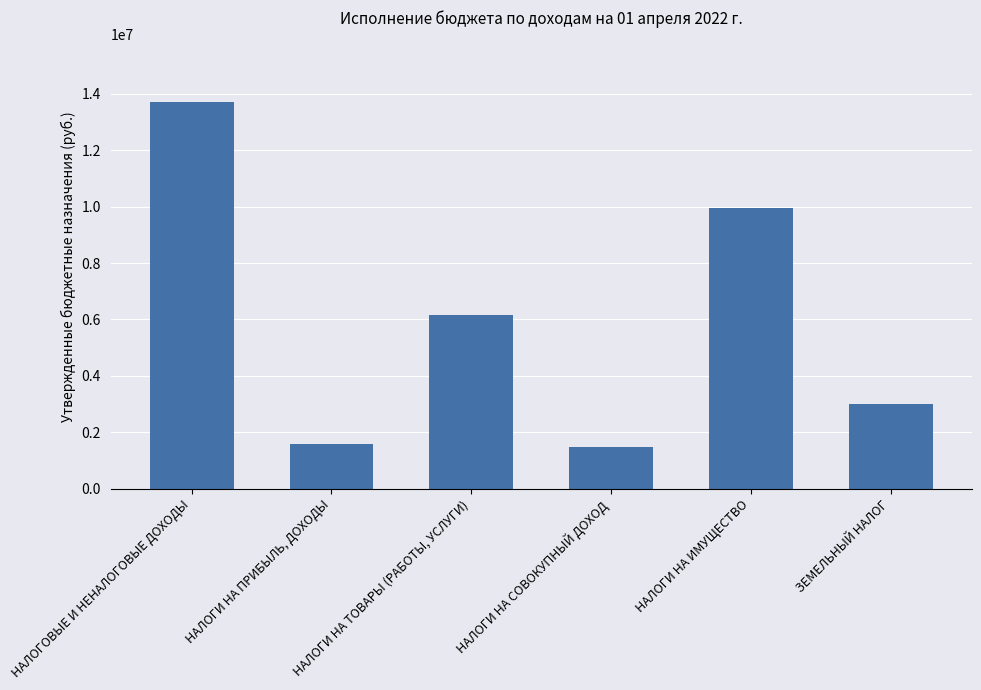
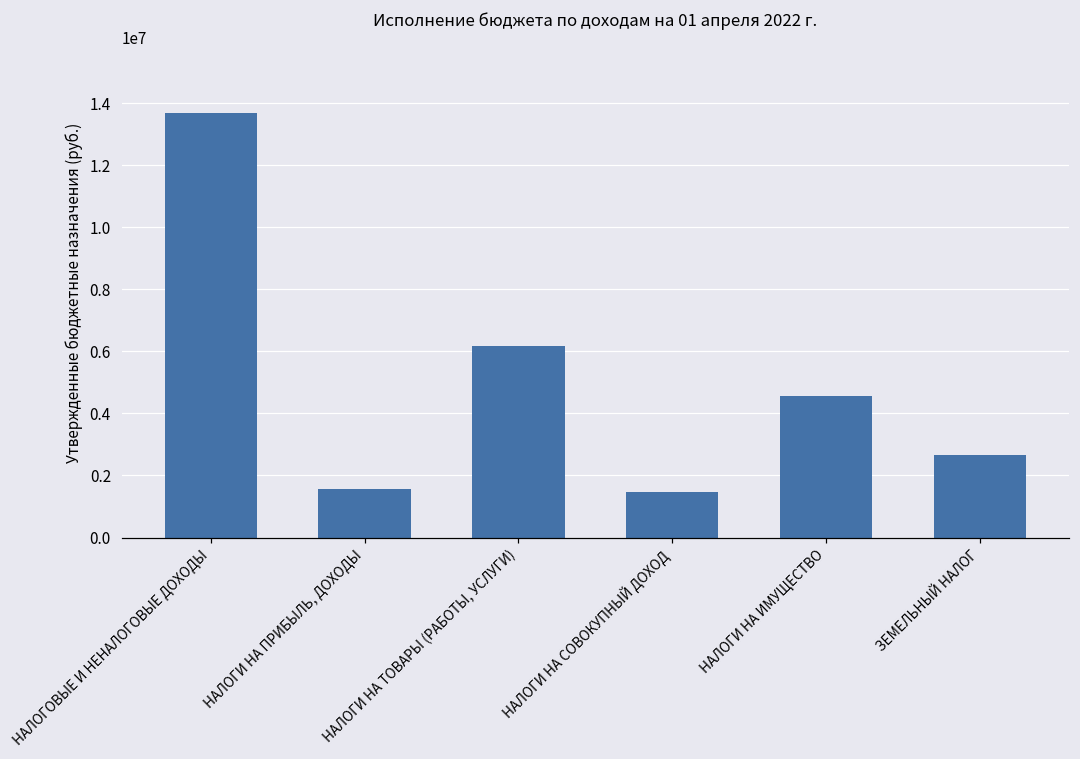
НАЛОГИ НА ИМУЩЕСТВО: 9900000 -> 4500000
ЗЕМЕЛЬНЫЙ НАЛОГ: 3000000 -> 2600000
